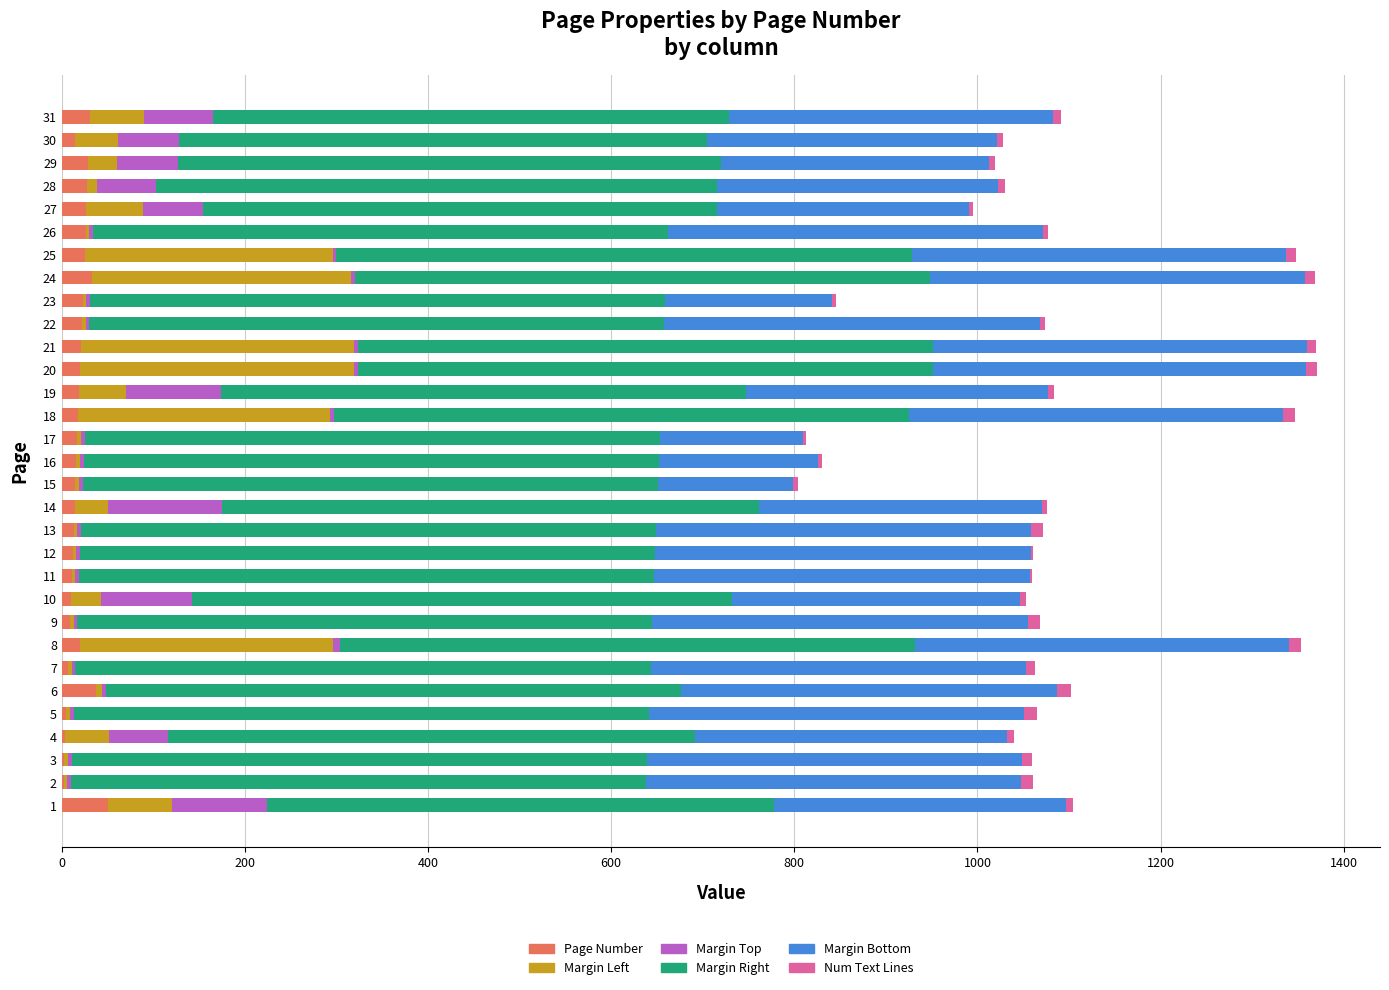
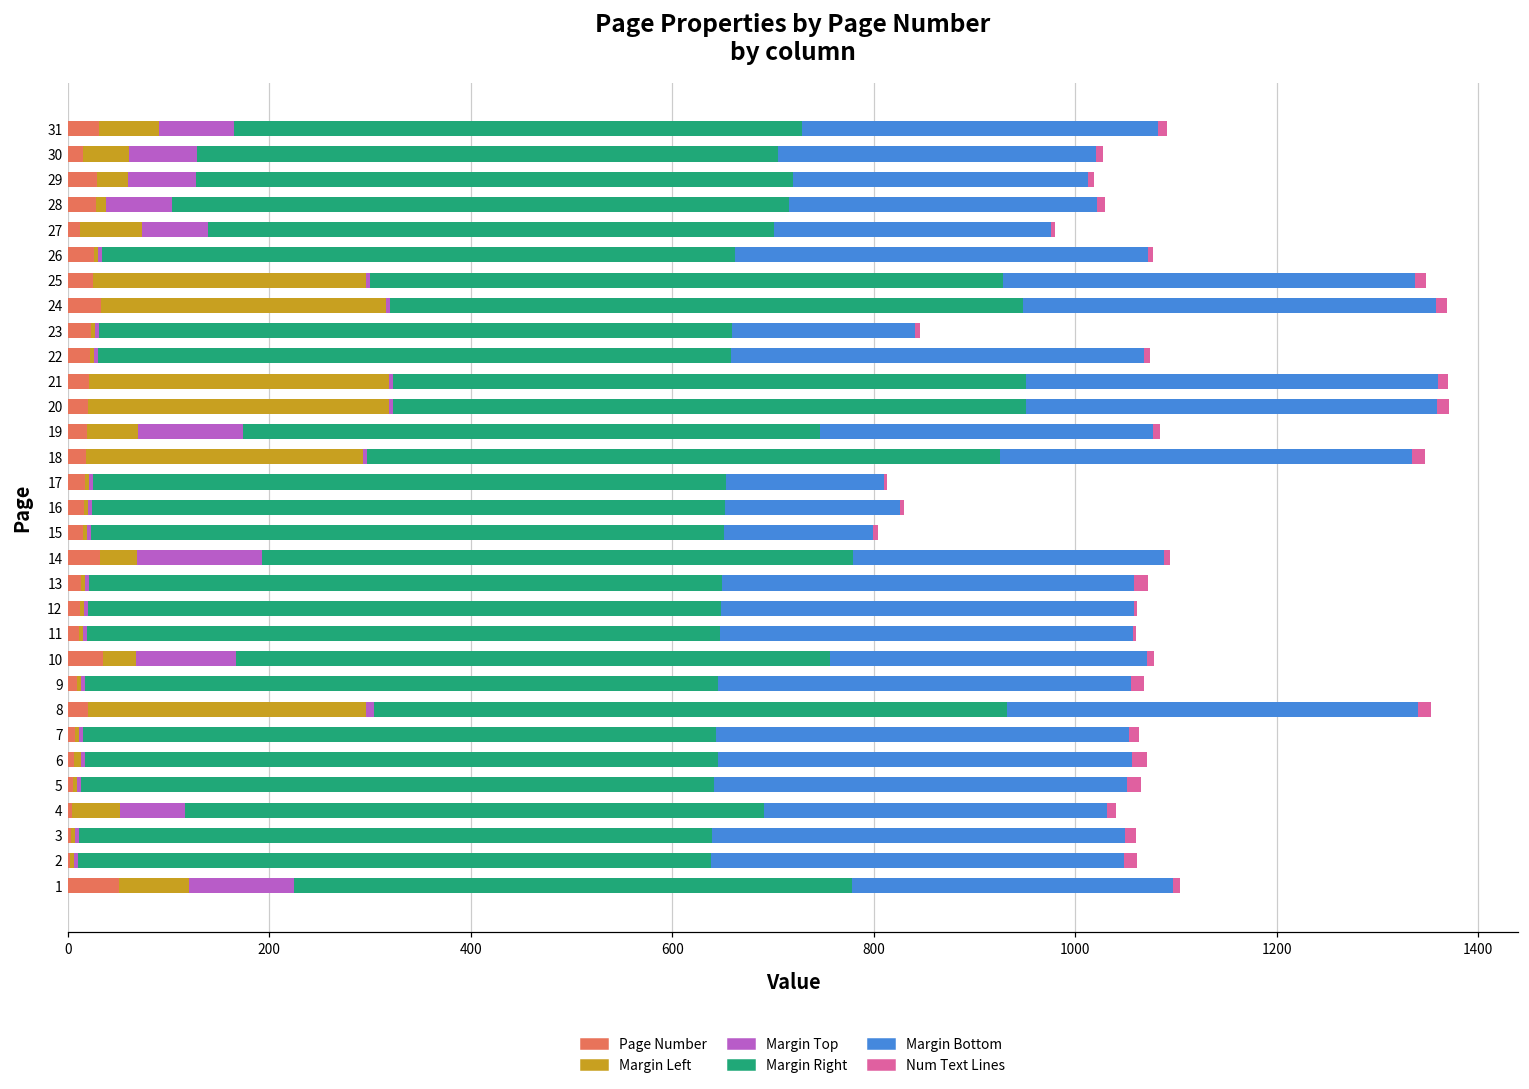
Page Number, 27: 30 -> 10
Page Number, 14: 10 -> 30
Page Number, 10: 10 -> 40
Page Number, 6: 40 -> 10
